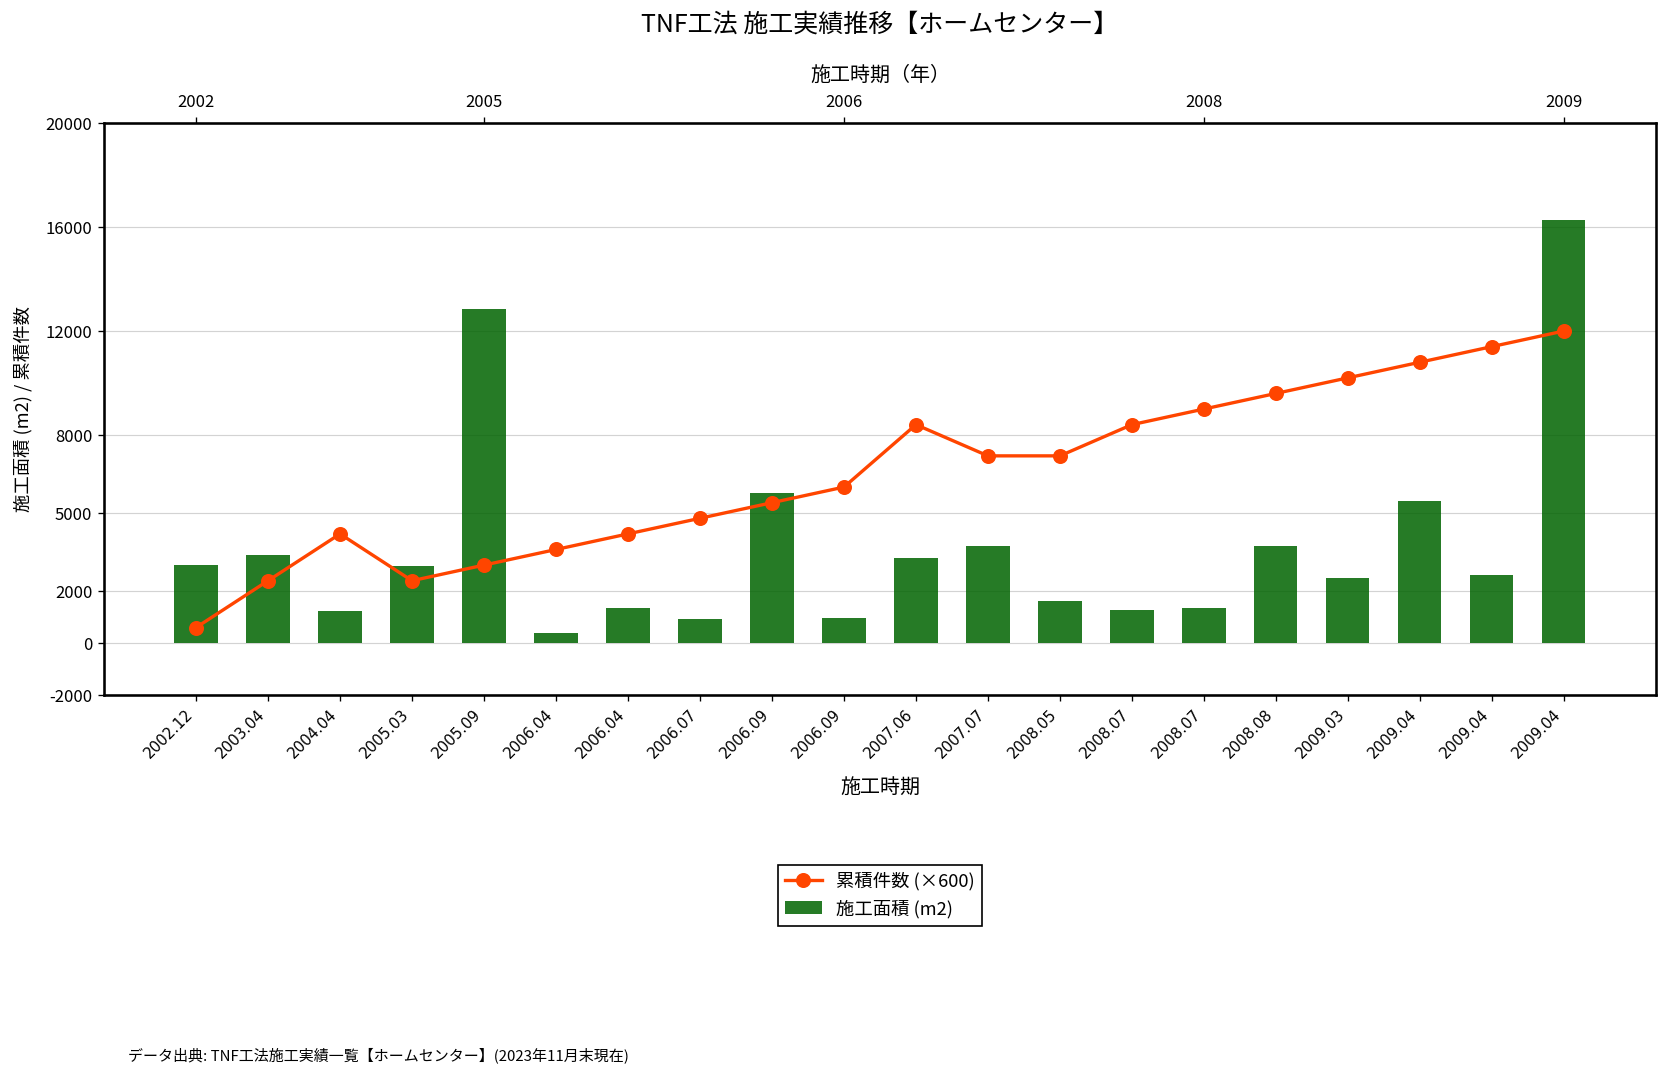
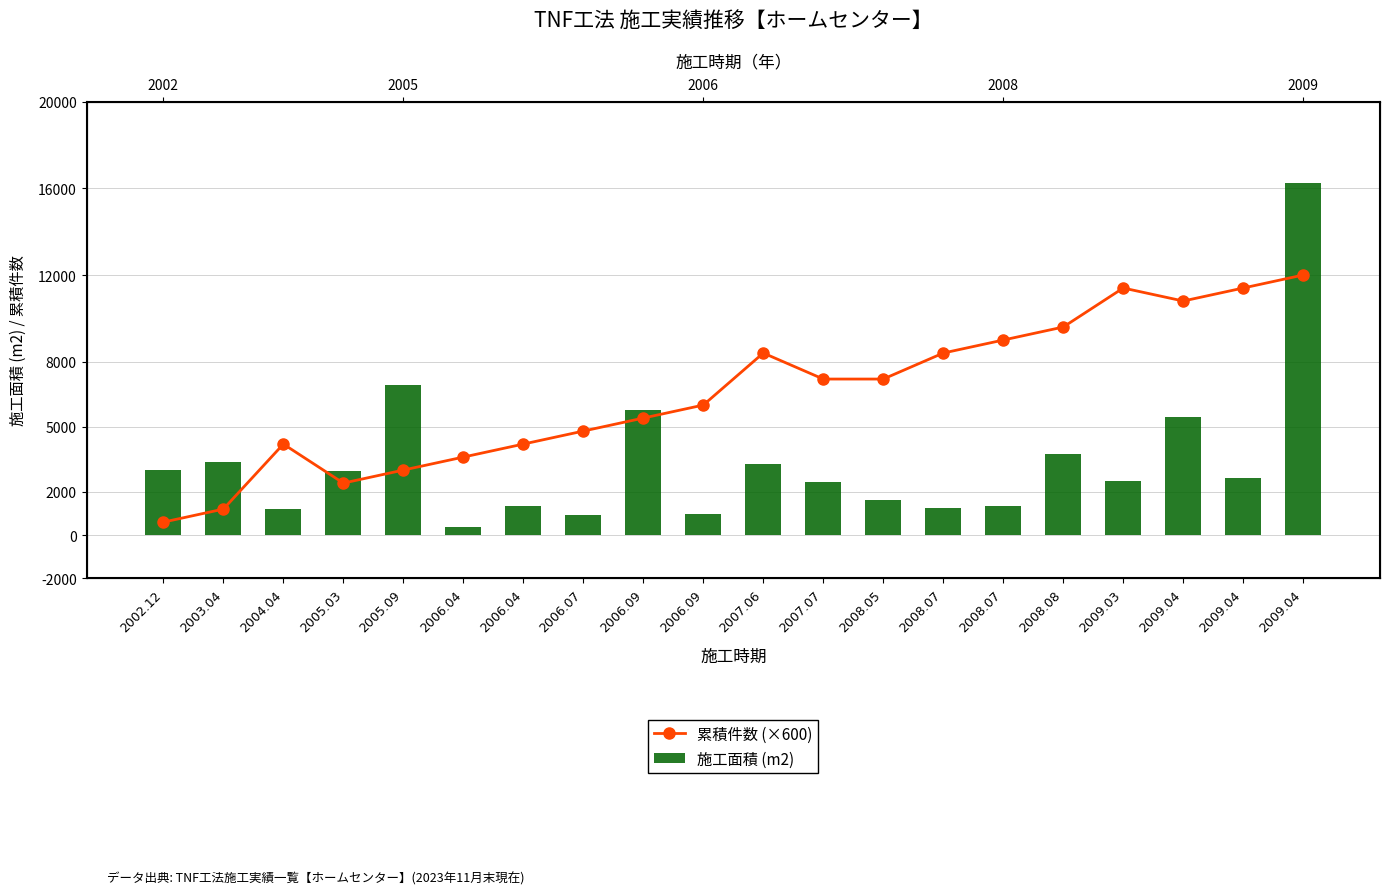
累積件数 (×600), 2003.04: 2400 -> 1200
施工面積 (m2), 2005.09: 12800 -> 6900
施工面積 (m2), 2007.07: 3800 -> 2500
累積件数 (×600), 2009.03: 10200 -> 11400
